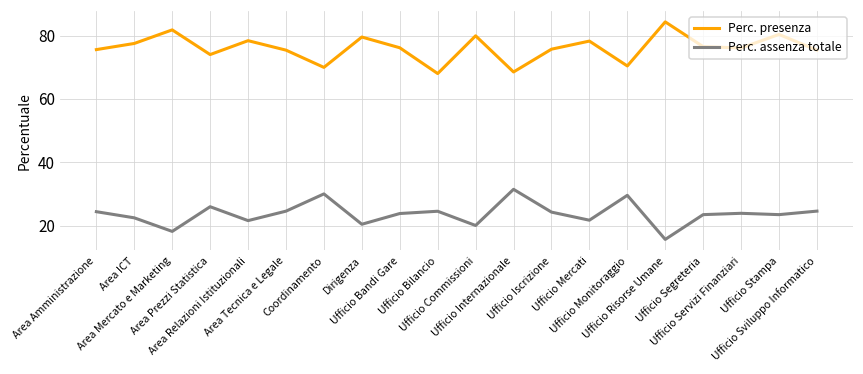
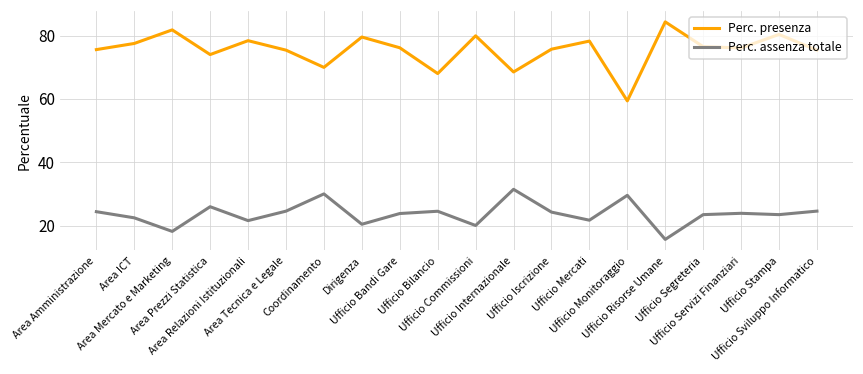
Perc. presenza, Ufficio Monitoraggio: 70 -> 59
